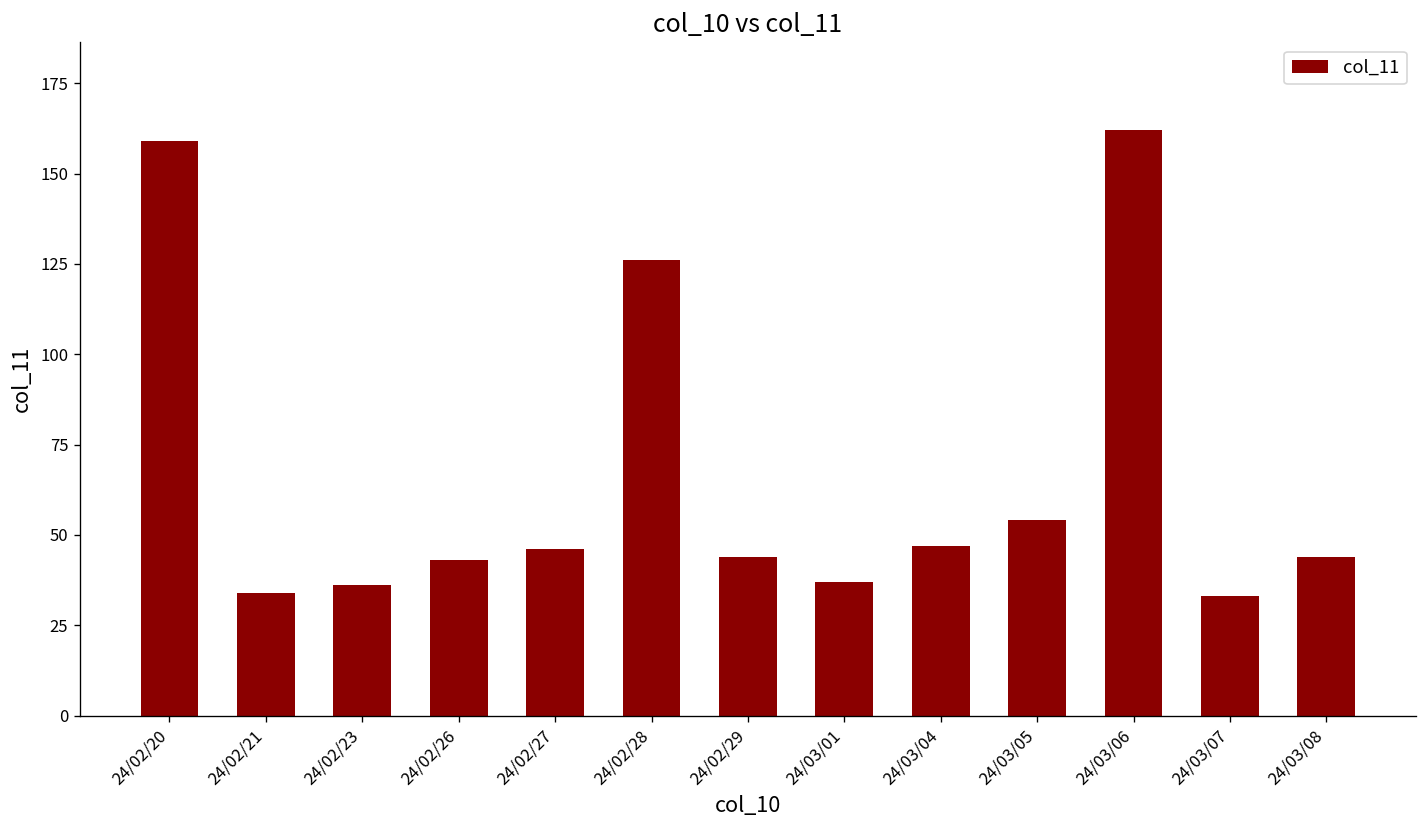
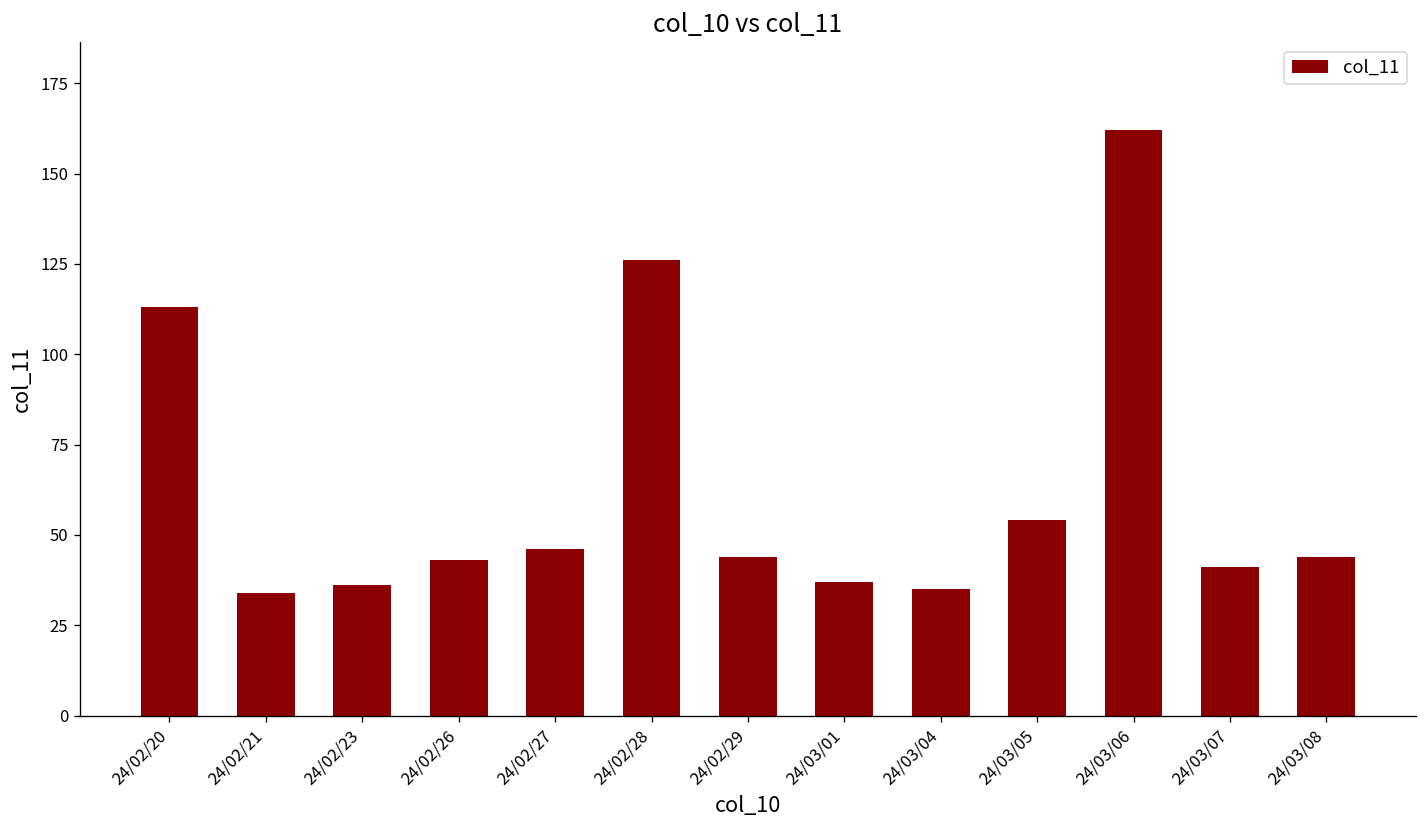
24/02/20: 159 -> 113
24/03/04: 47 -> 35
24/03/07: 33 -> 41
